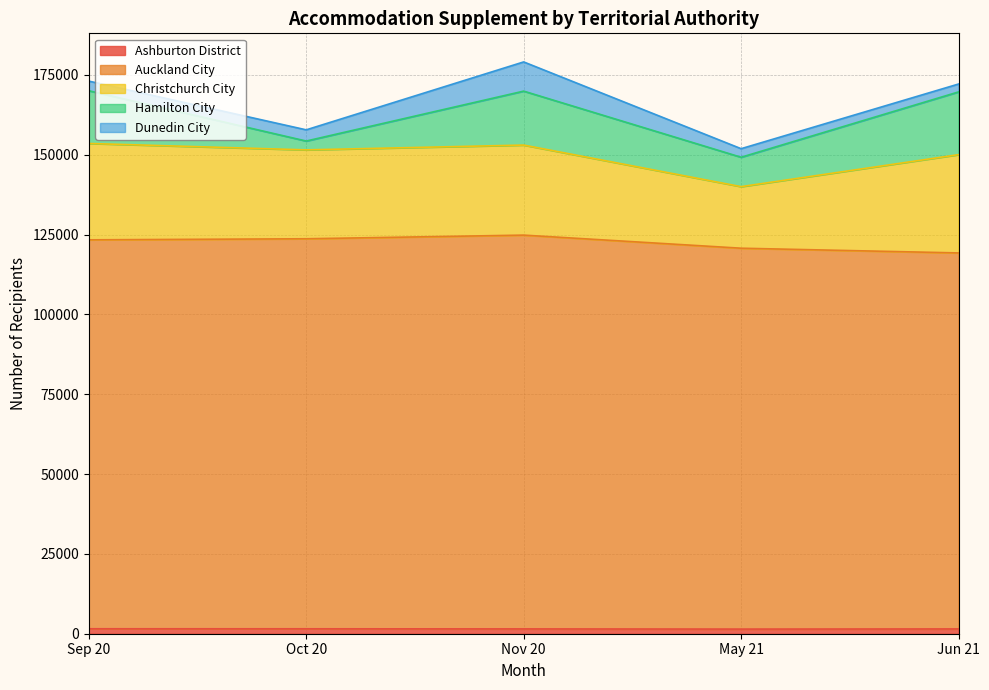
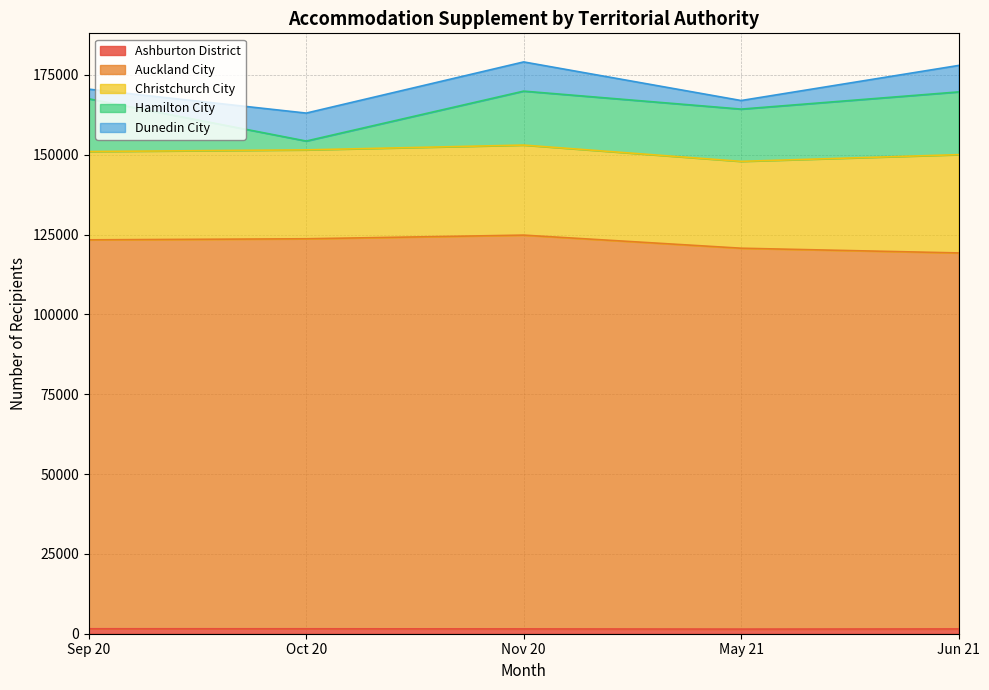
Christchurch City, Sep 20: 30000 -> 28000
Dunedin City, Oct 20: 4000 -> 9000
Christchurch City, May 21: 19000 -> 27000
Hamilton City, May 21: 9000 -> 16000
Dunedin City, Jun 21: 2000 -> 8000
